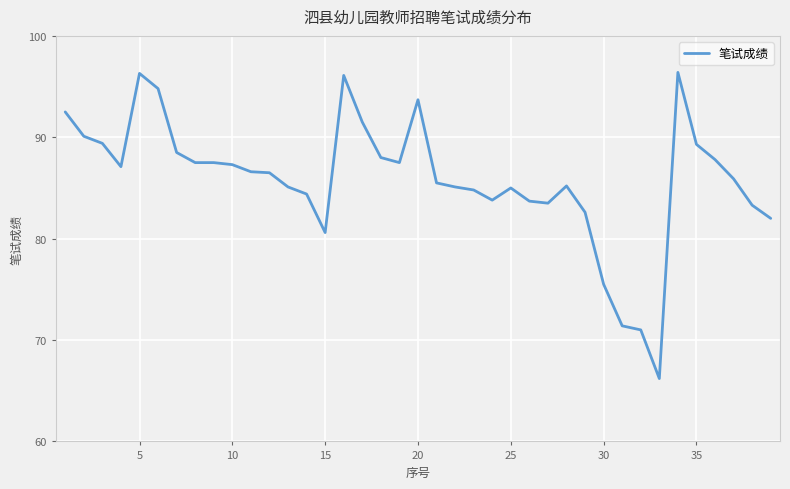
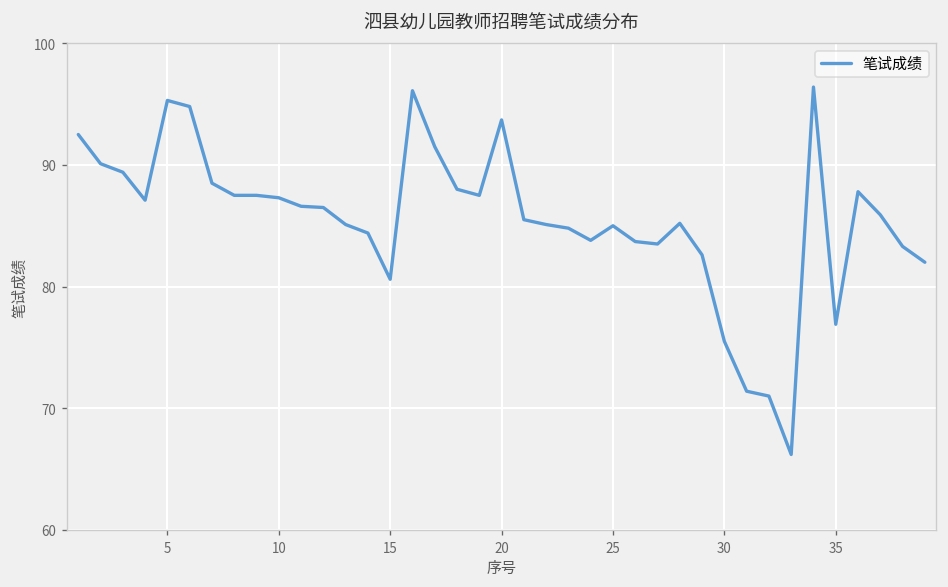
5: 96.3 -> 95.3
35: 89.3 -> 76.9
